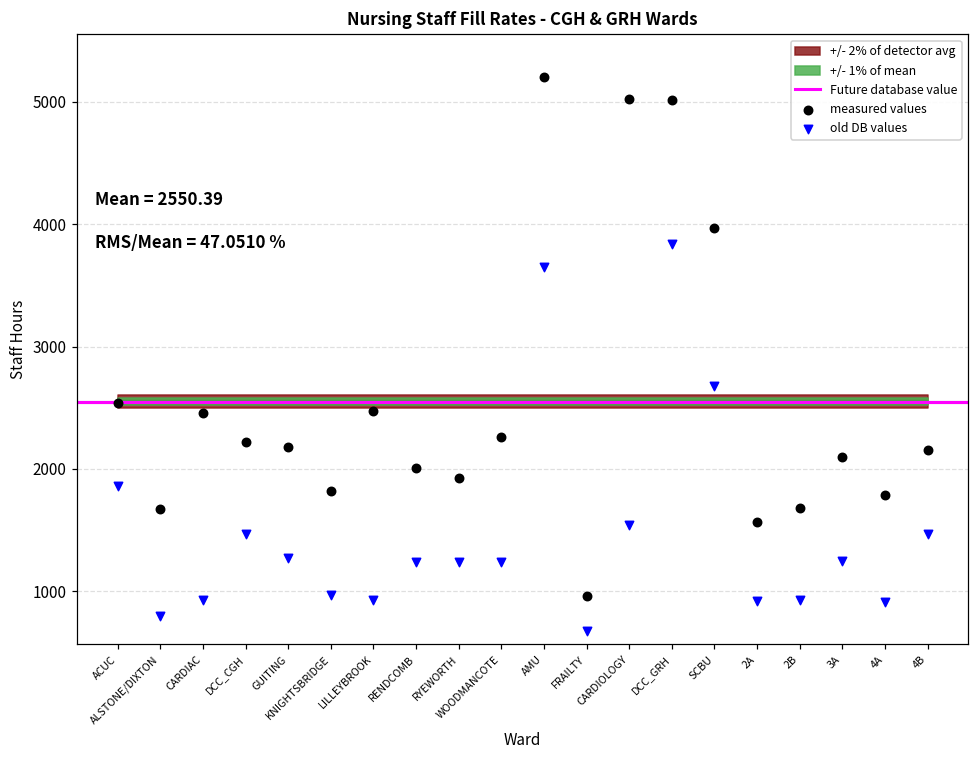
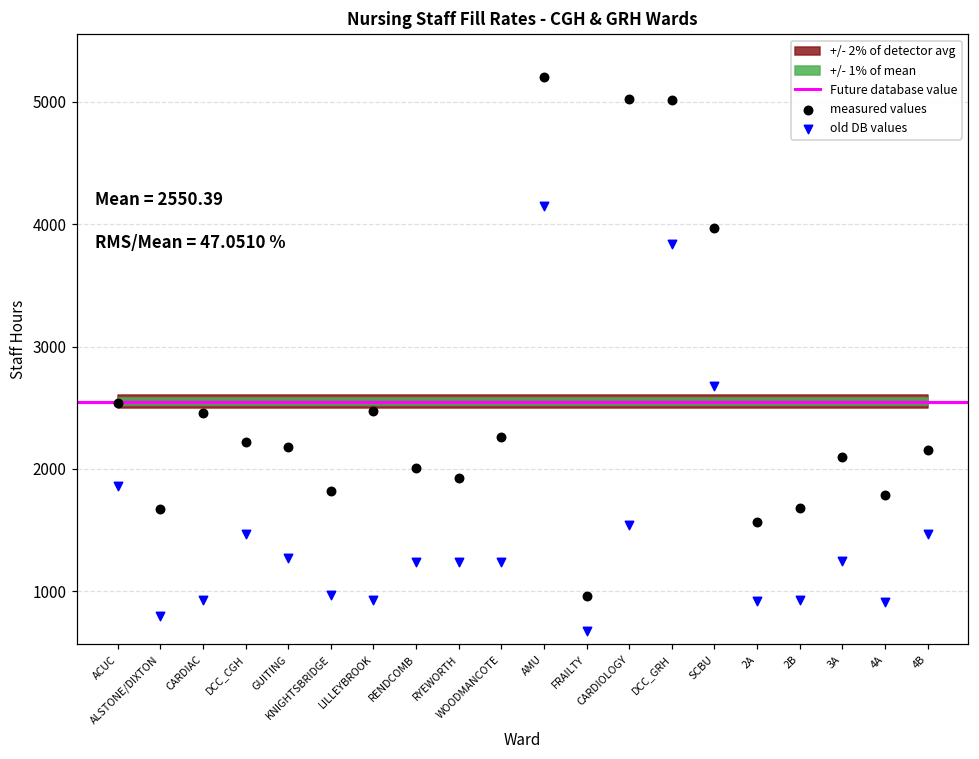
old DB values, AMU: 3650 -> 4150
